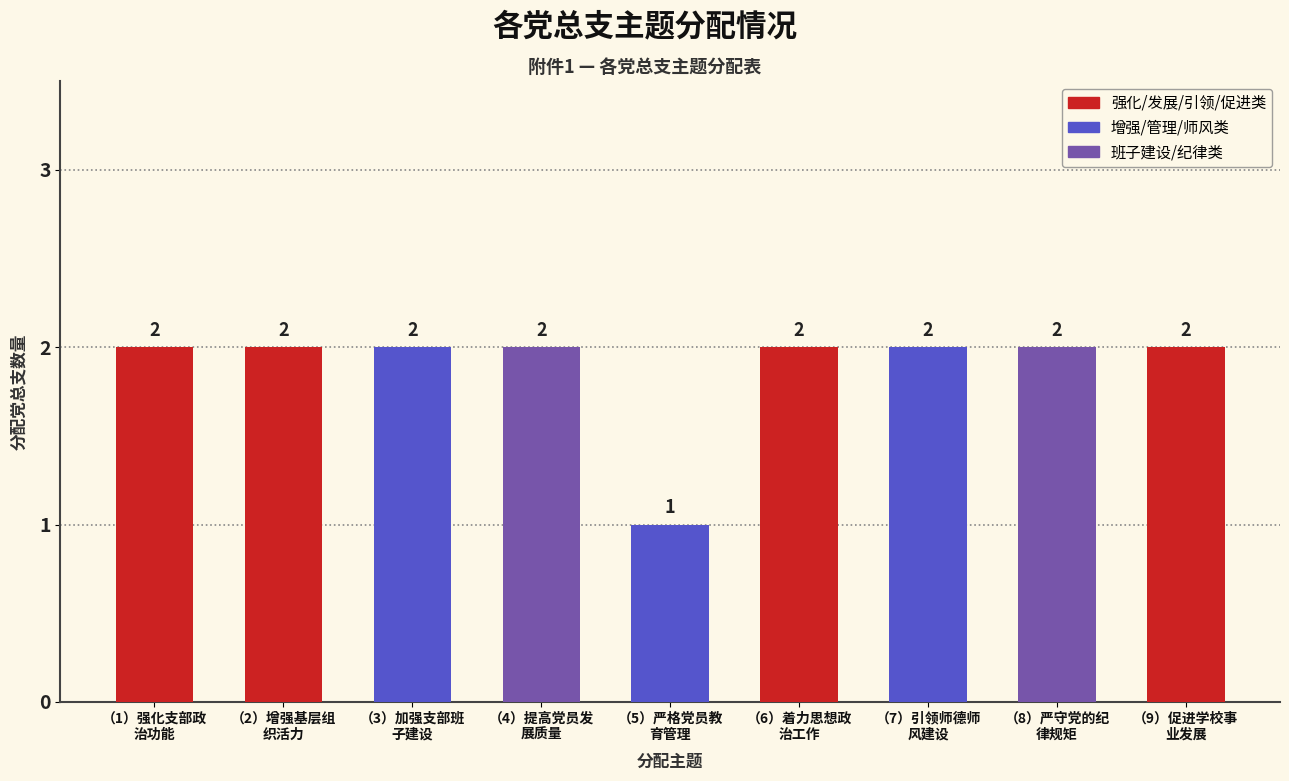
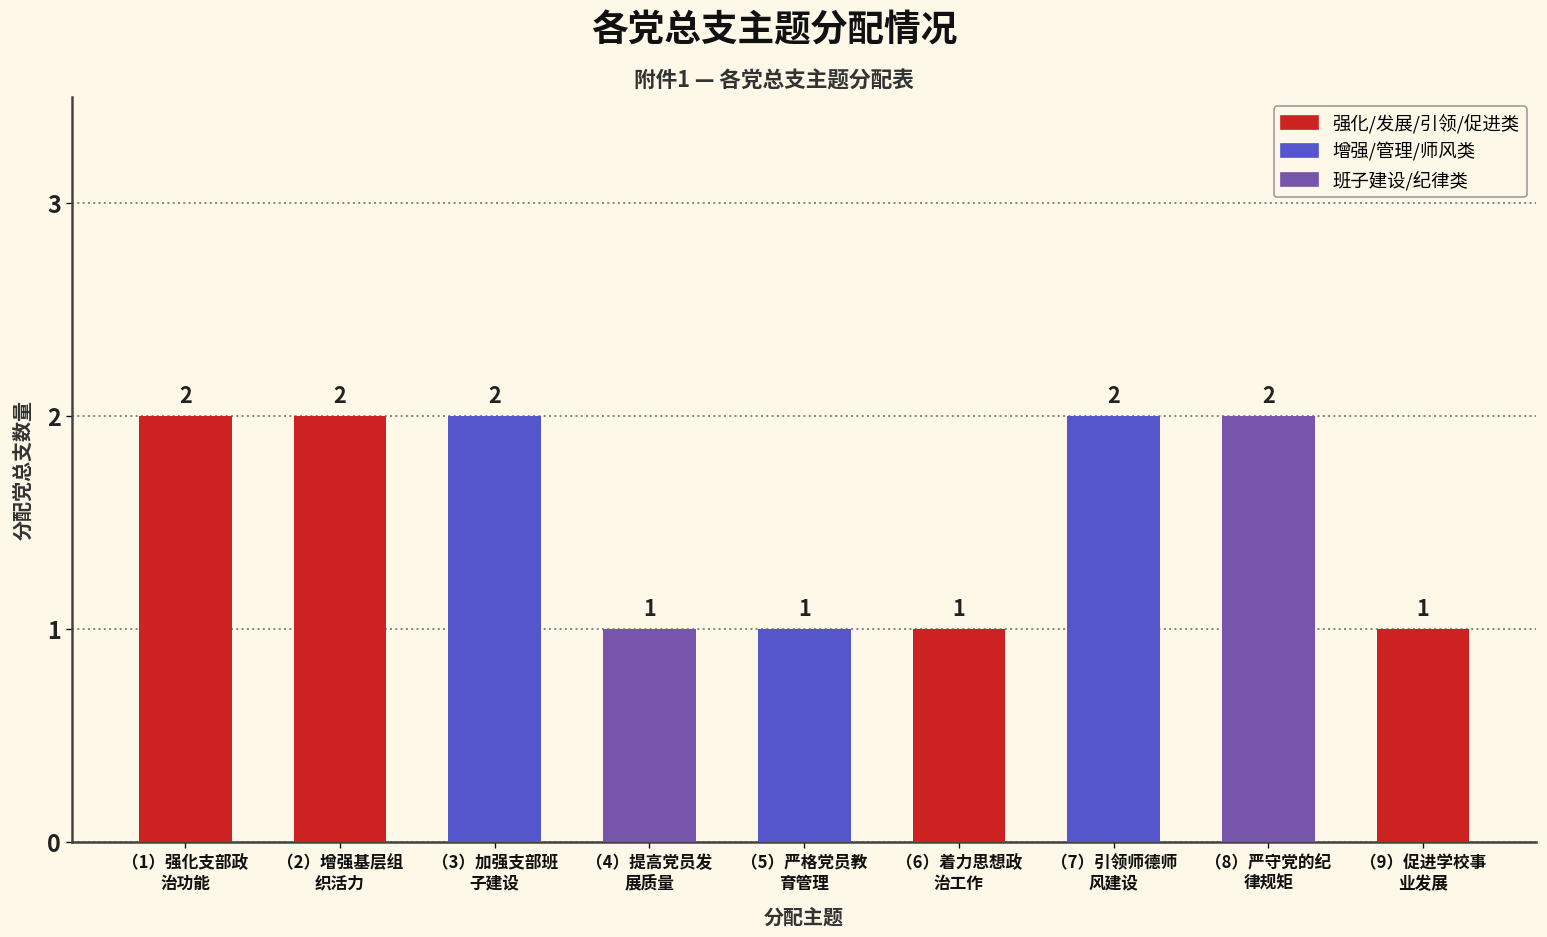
（4）提高党员发 展质量: 2 -> 1
（6）着力思想政 治工作: 2 -> 1
（9）促进学校事 业发展: 2 -> 1
